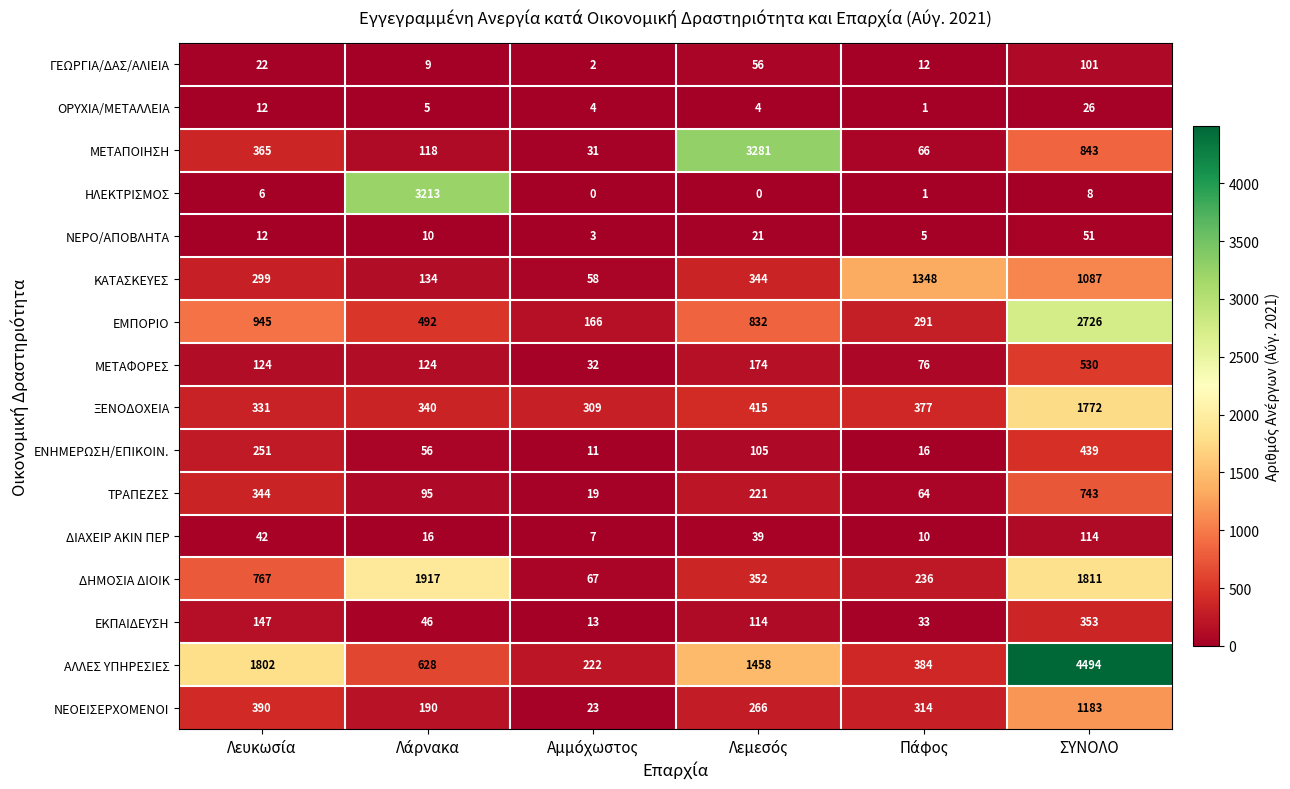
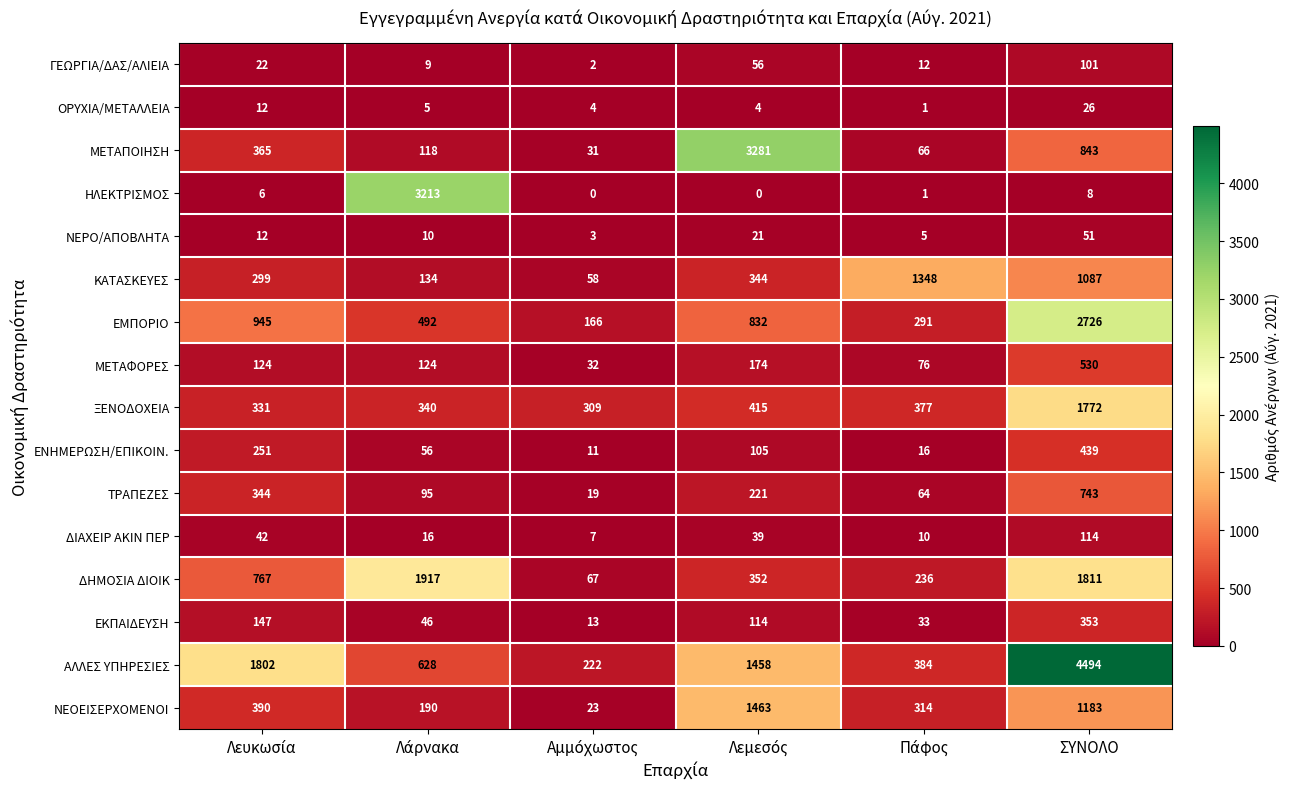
ΝΕΟΕΙΣΕΡΧΟΜΕΝΟΙ, Λεμεσός: 266 -> 1463
